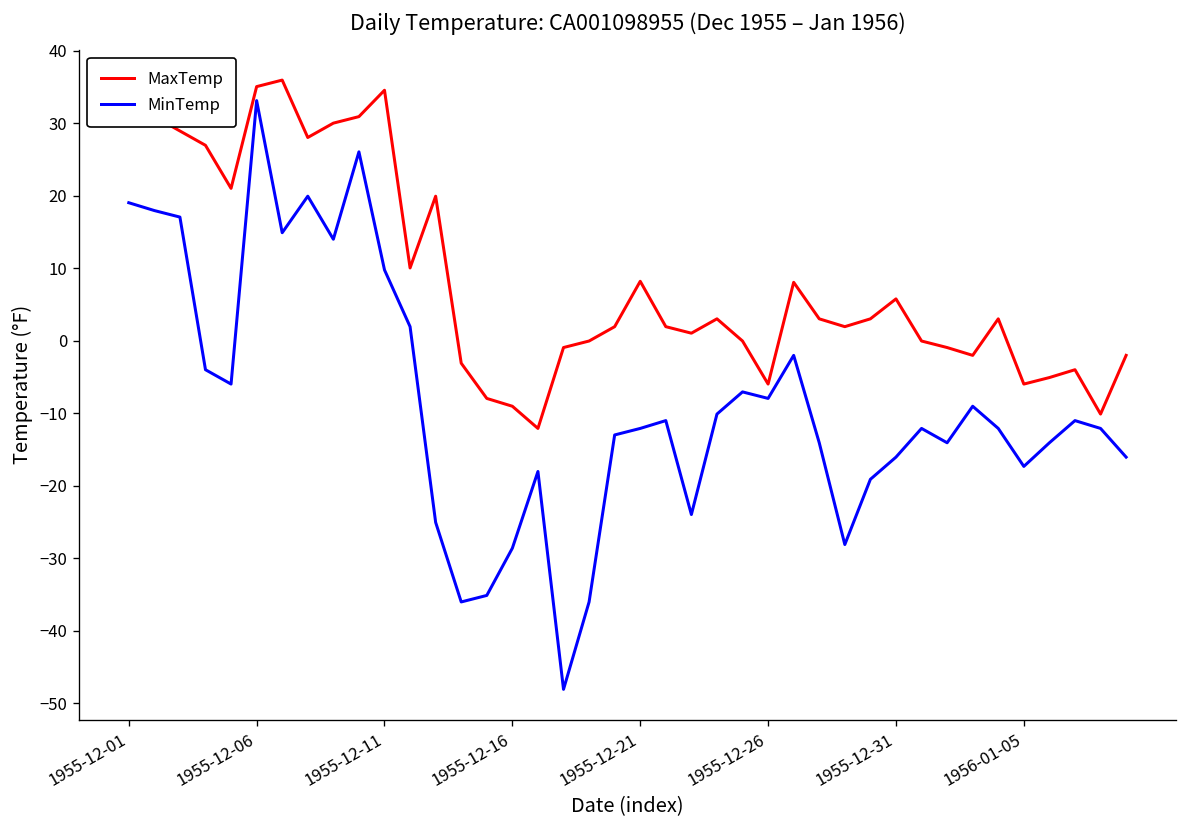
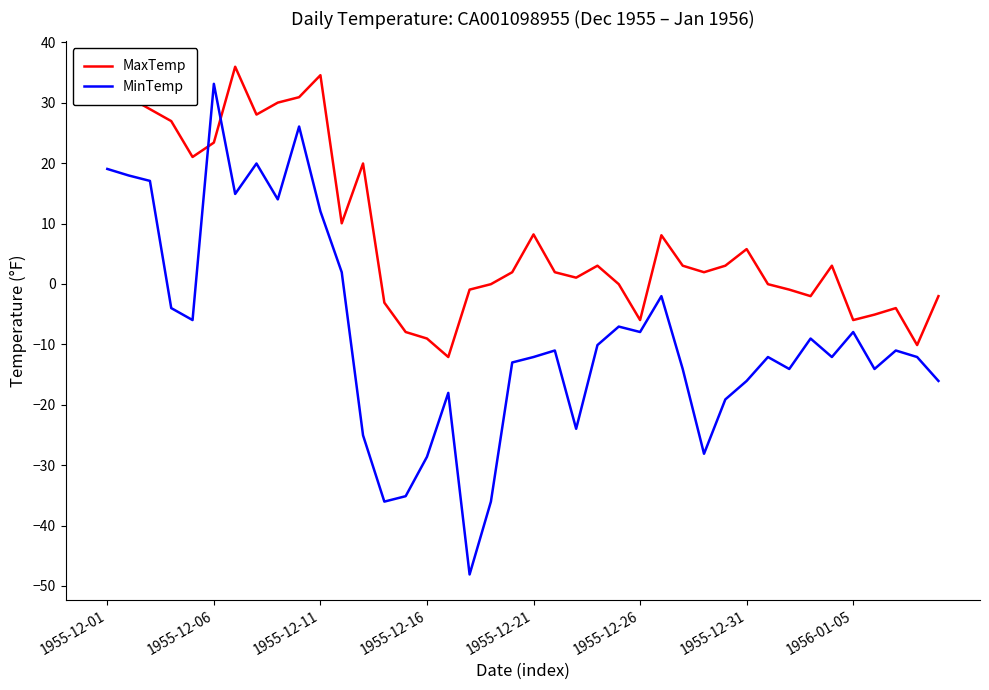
MaxTemp, 1955-12-06: 35 -> 23
MinTemp, 1955-12-11: 10 -> 12
MinTemp, 1956-01-05: -17 -> -8
